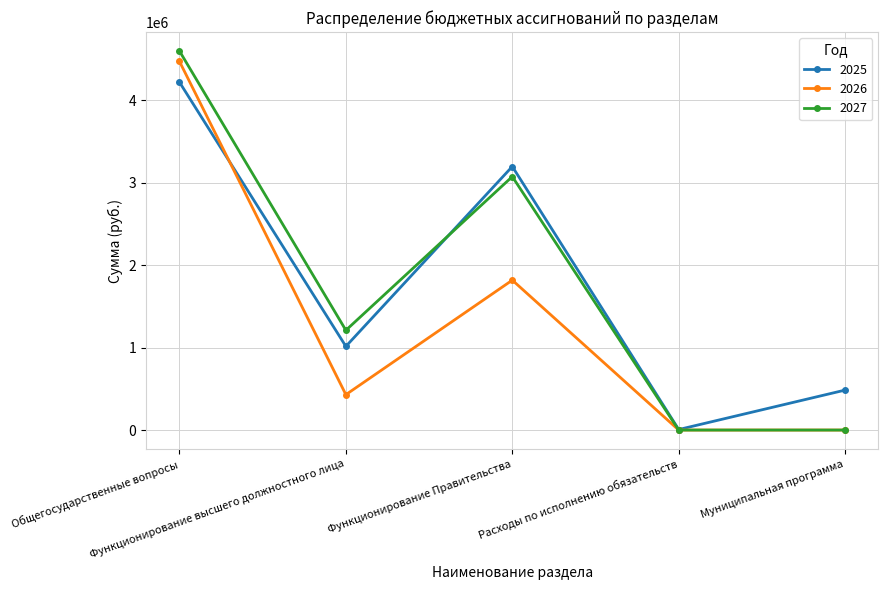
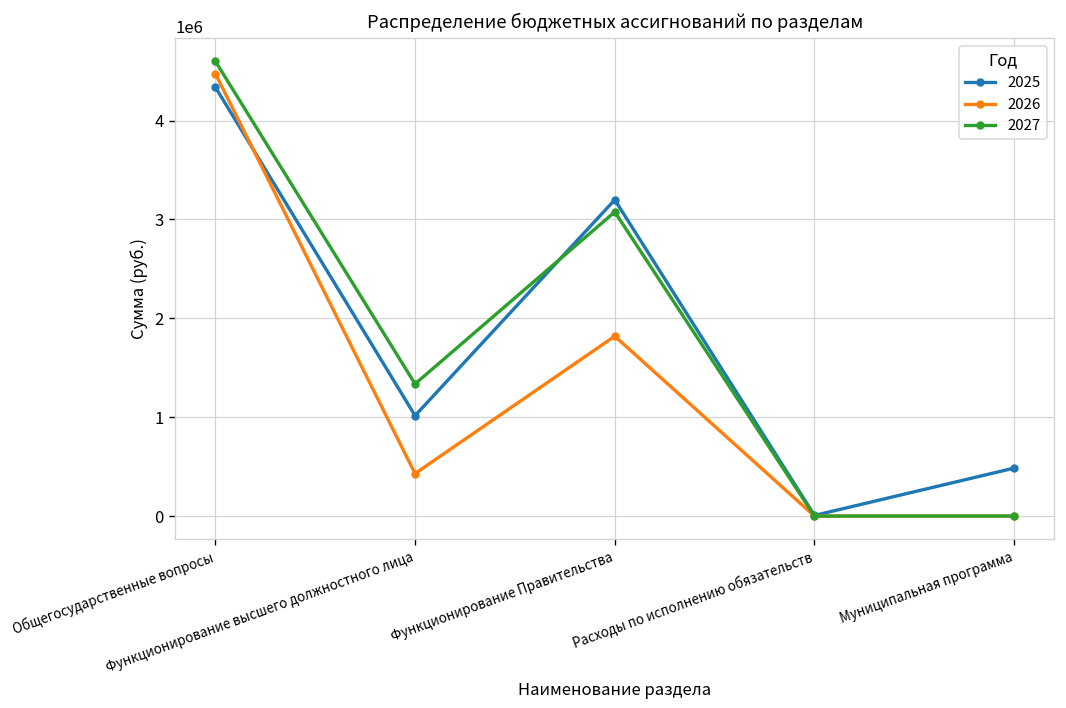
2025, Общегосударственные вопросы: 4200000 -> 4300000
2027, Функционирование высшего должностного лица: 1200000 -> 1300000
